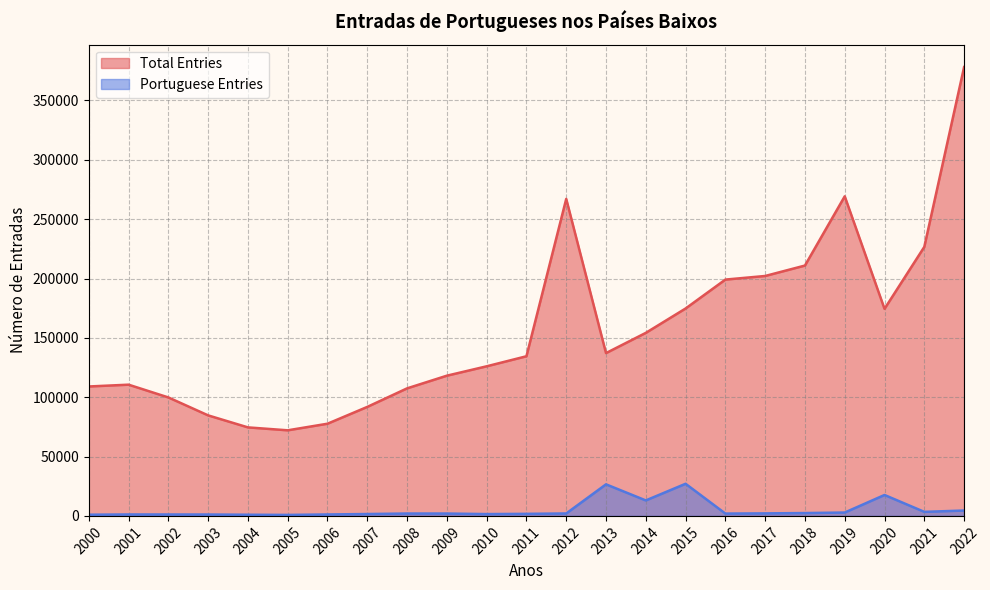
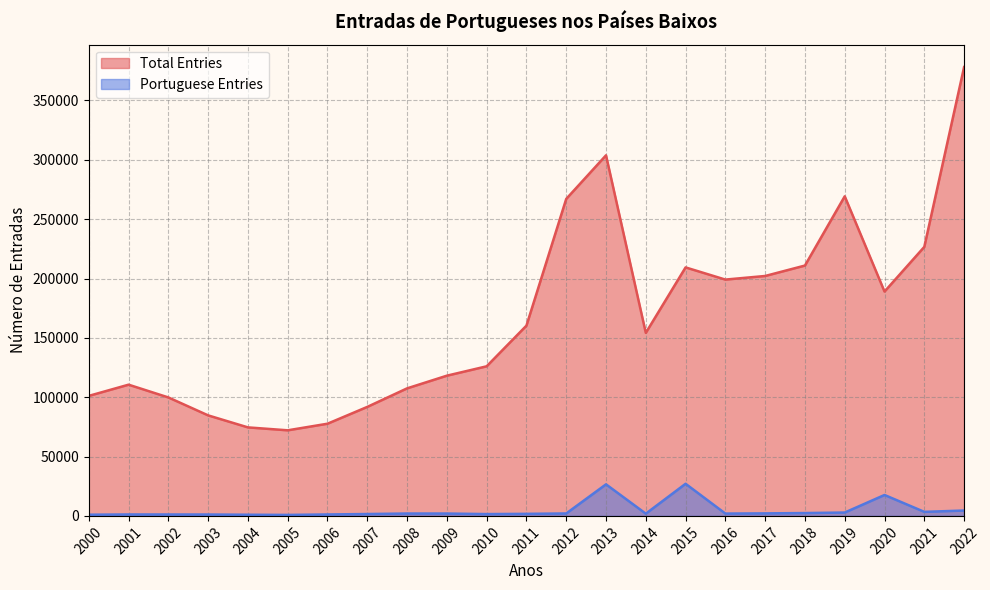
Total Entries, 2000: 109000 -> 101000
Total Entries, 2011: 135000 -> 160000
Total Entries, 2013: 137000 -> 304000
Portuguese Entries, 2014: 13000 -> 2000
Total Entries, 2015: 175000 -> 209000
Total Entries, 2020: 174000 -> 189000
